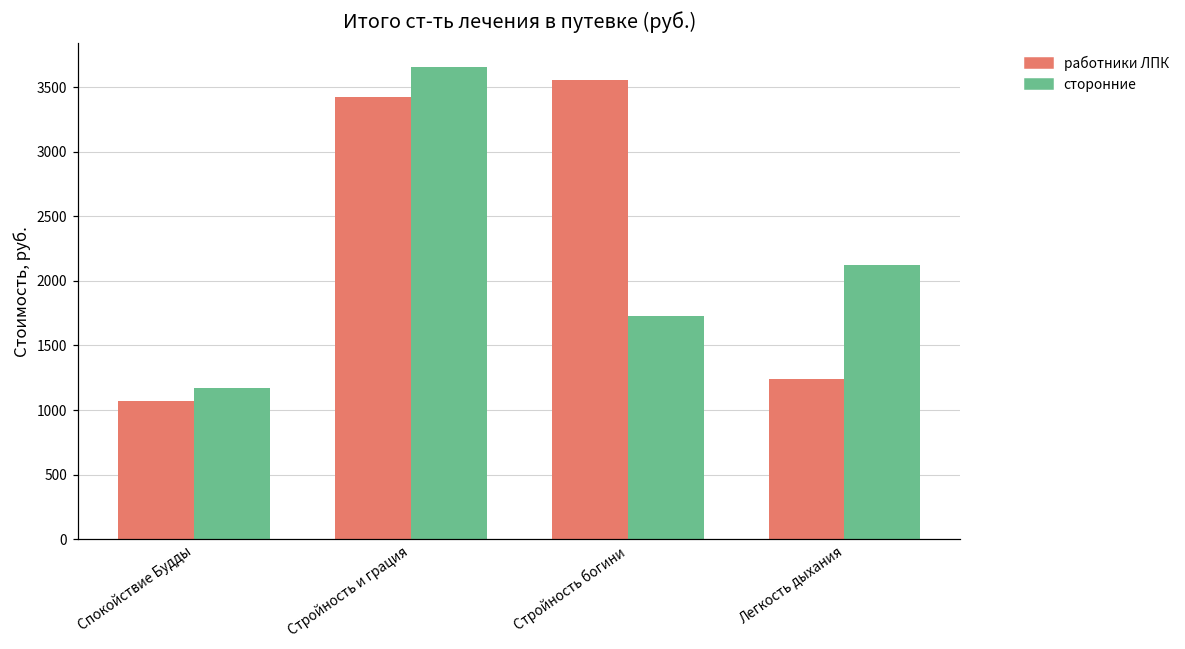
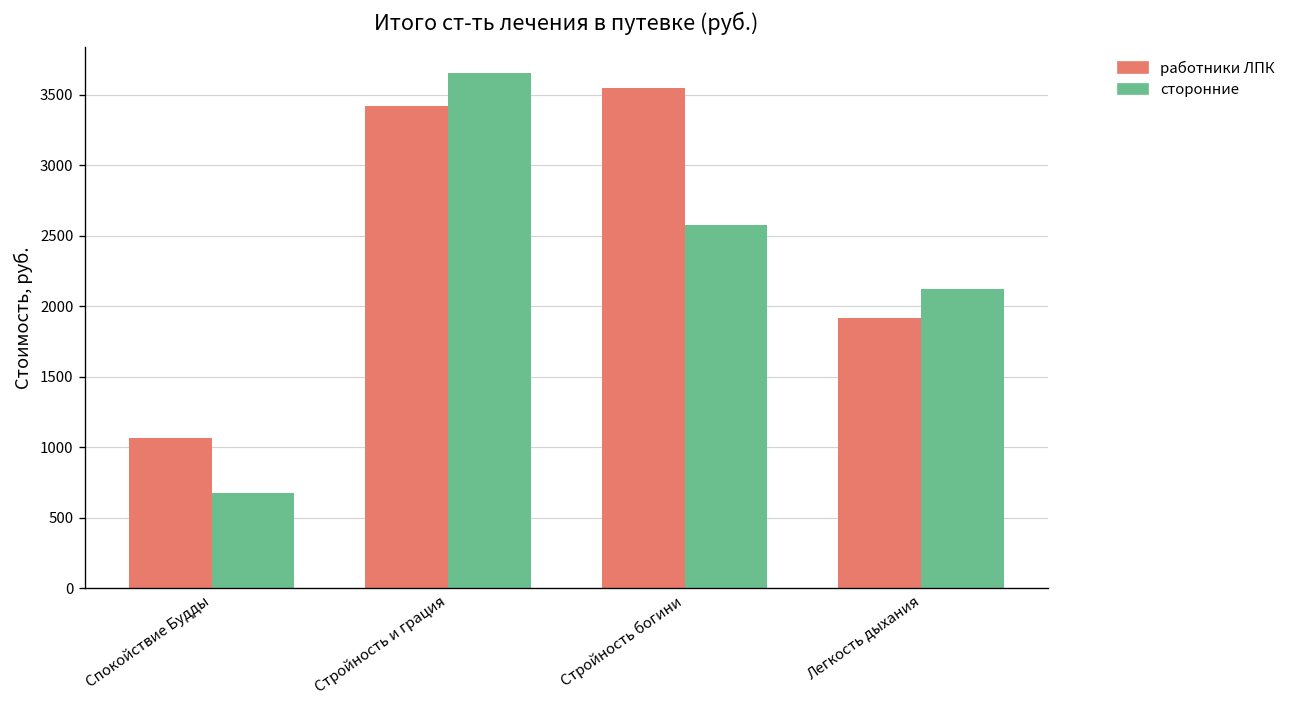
сторонние, Спокойствие Будды: 1170 -> 680
сторонние, Стройность богини: 1730 -> 2580
работники ЛПК, Легкость дыхания: 1240 -> 1920
